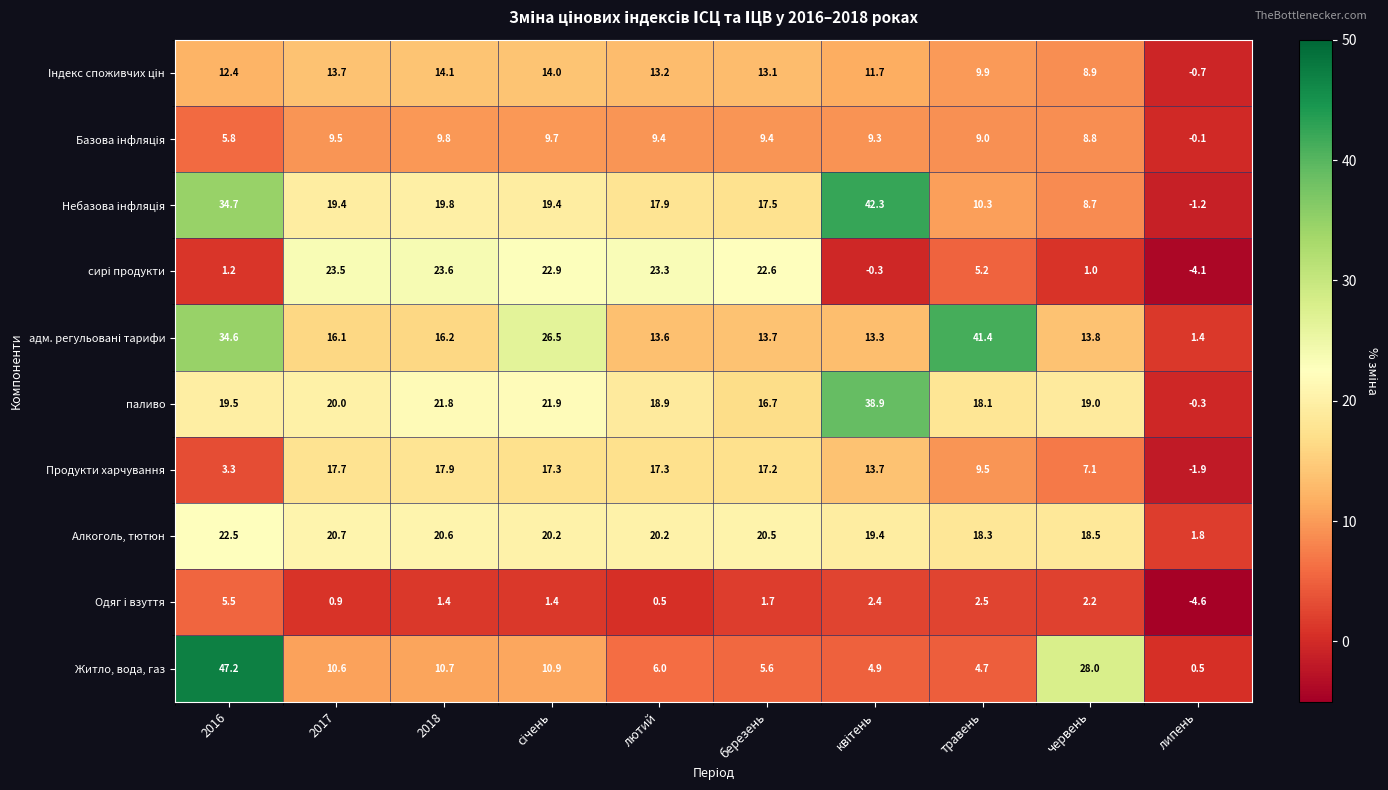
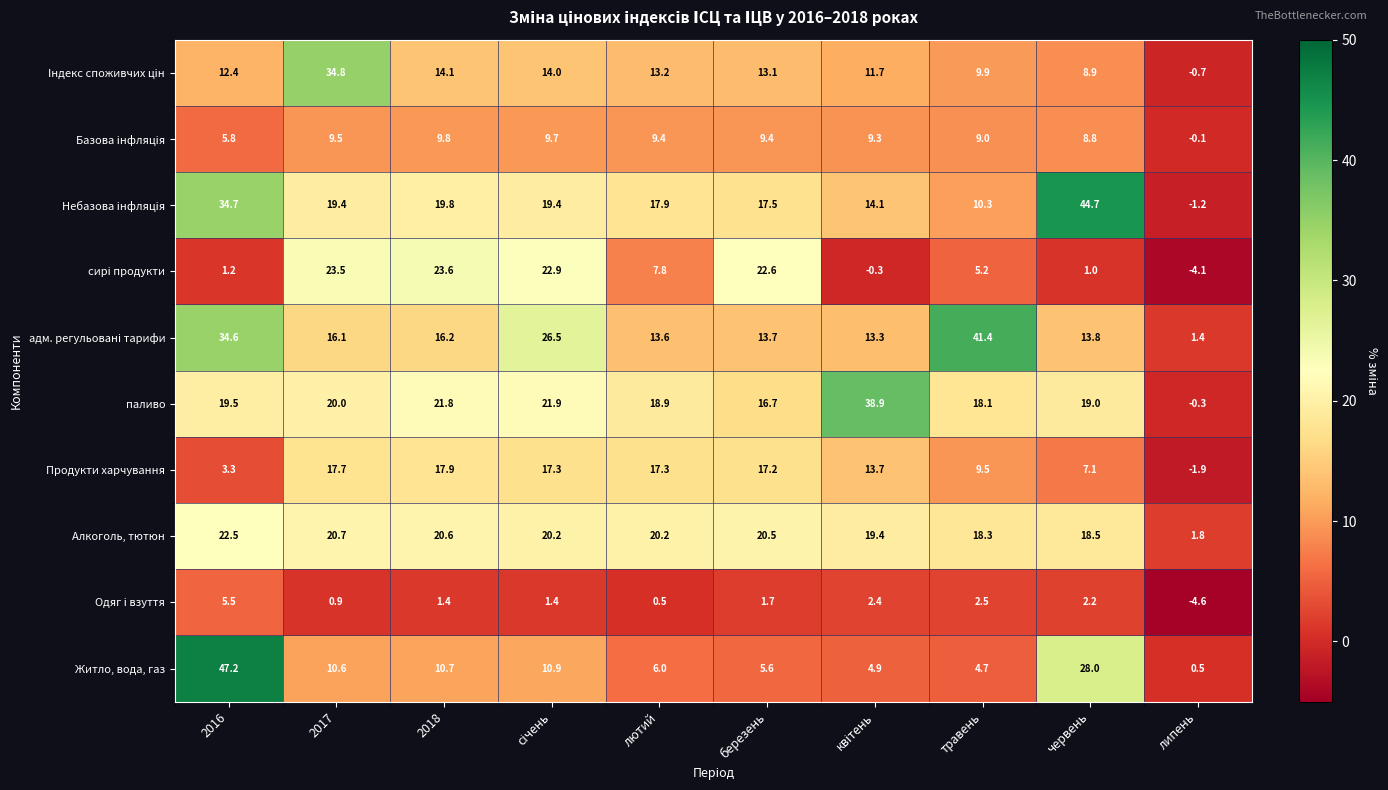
Індекс споживчих цін, 2017: 13.7 -> 34.8
Небазова інфляція, квітень: 42.3 -> 14.1
Небазова інфляція, червень: 8.7 -> 44.7
сирі продукти, лютий: 23.3 -> 7.8
